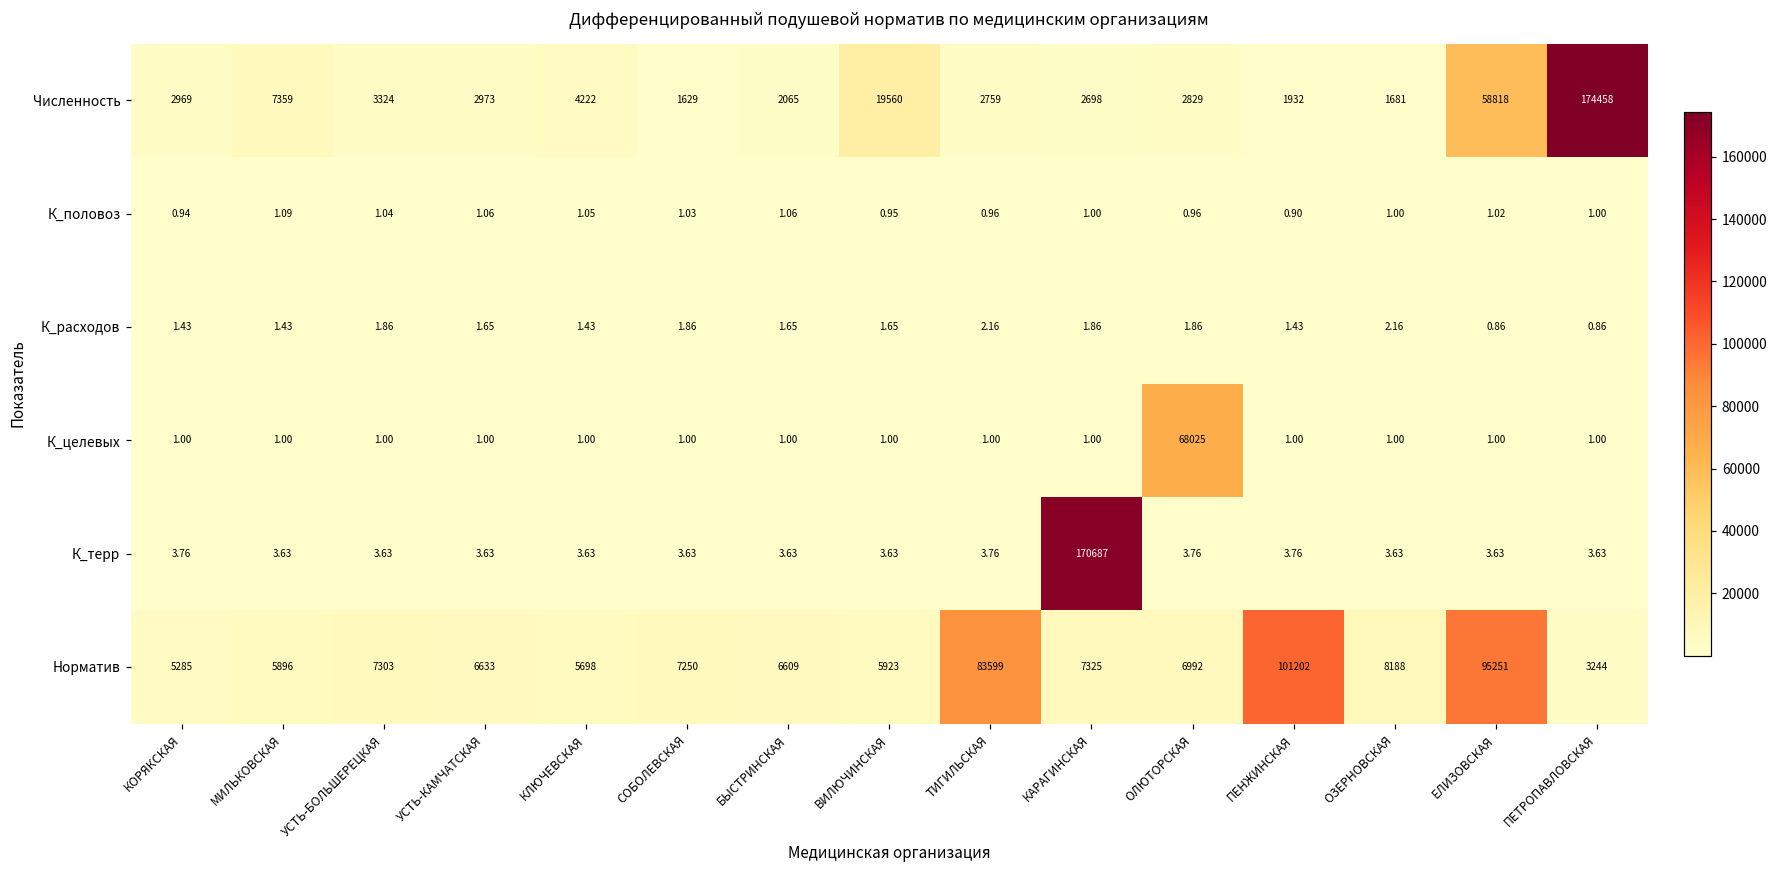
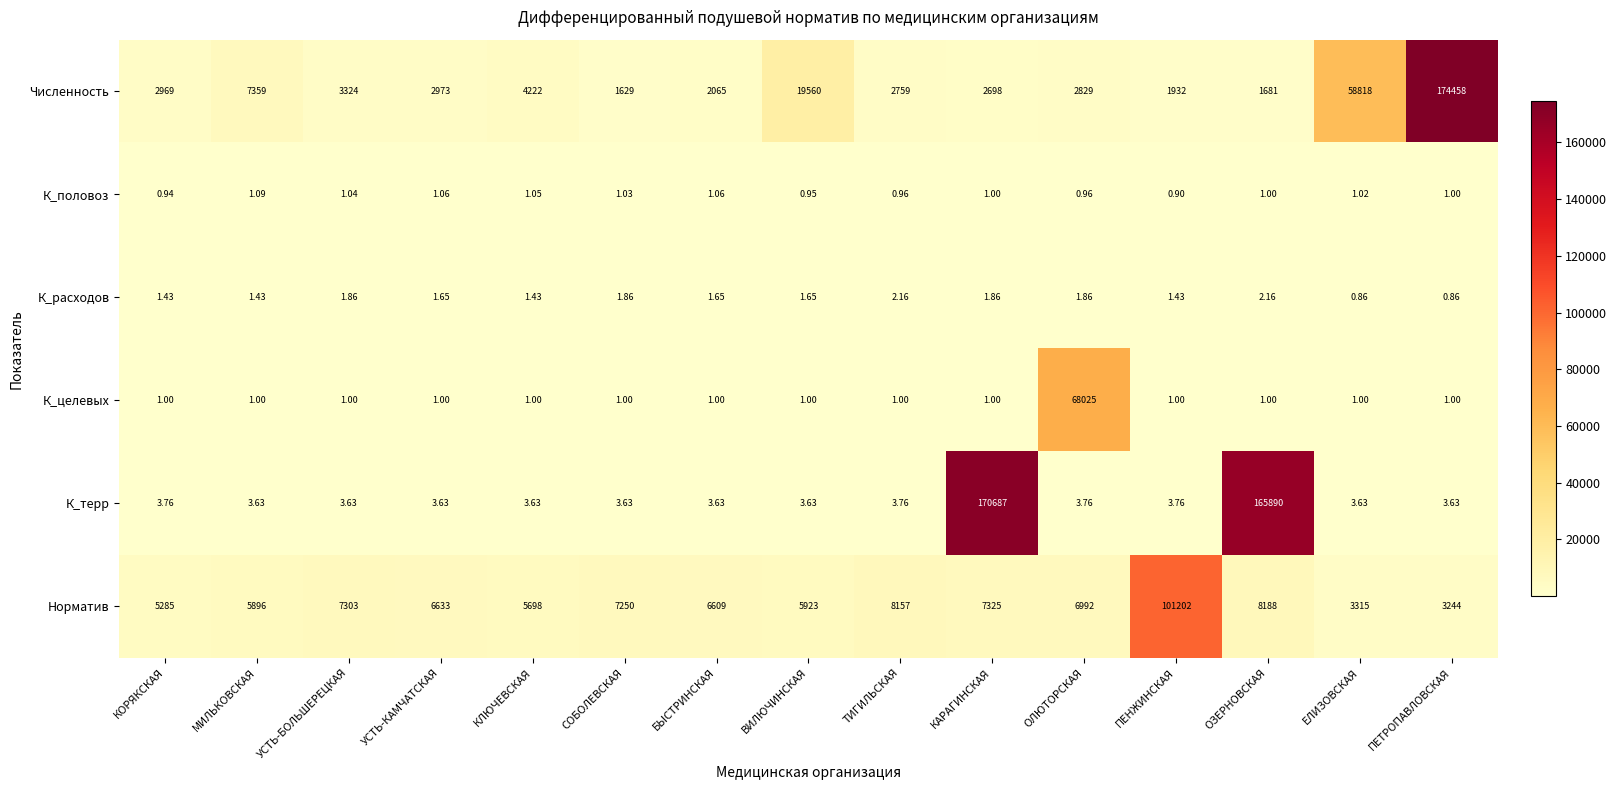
К_терр, ОЗЕРНОВСКАЯ: 3.63 -> 165890
Норматив, ТИГИЛЬСКАЯ: 83599 -> 8157
Норматив, ЕЛИЗОВСКАЯ: 95251 -> 3315
